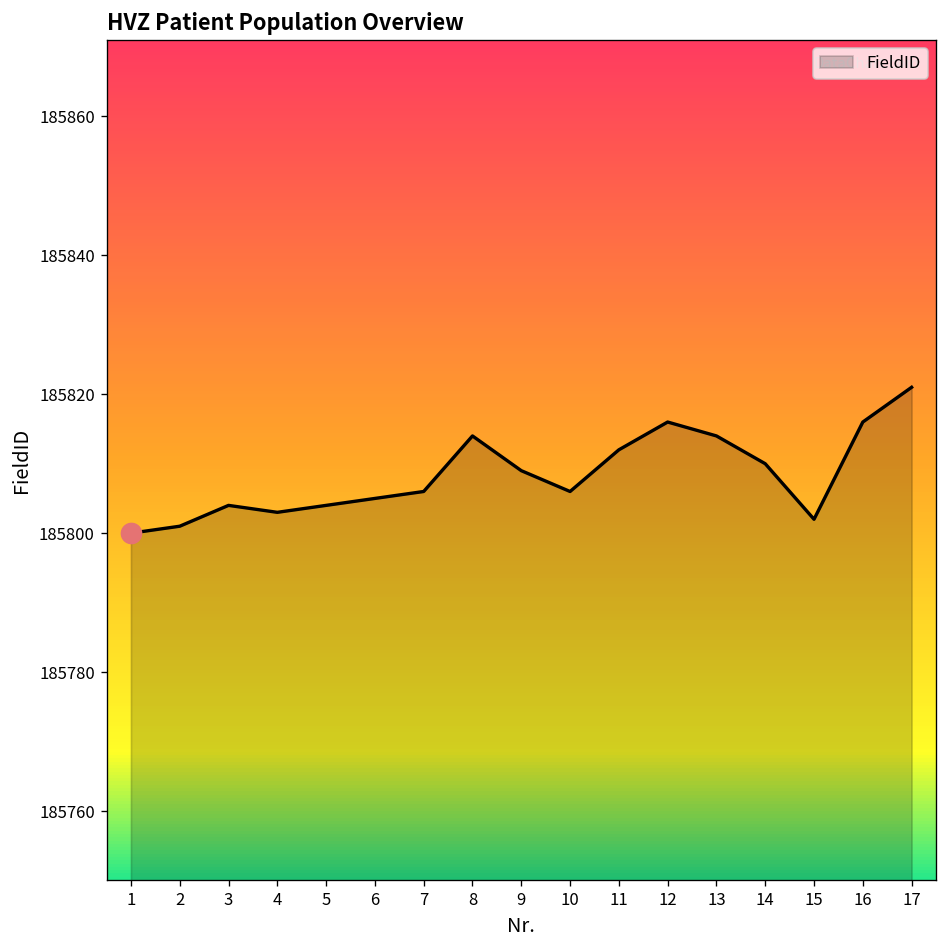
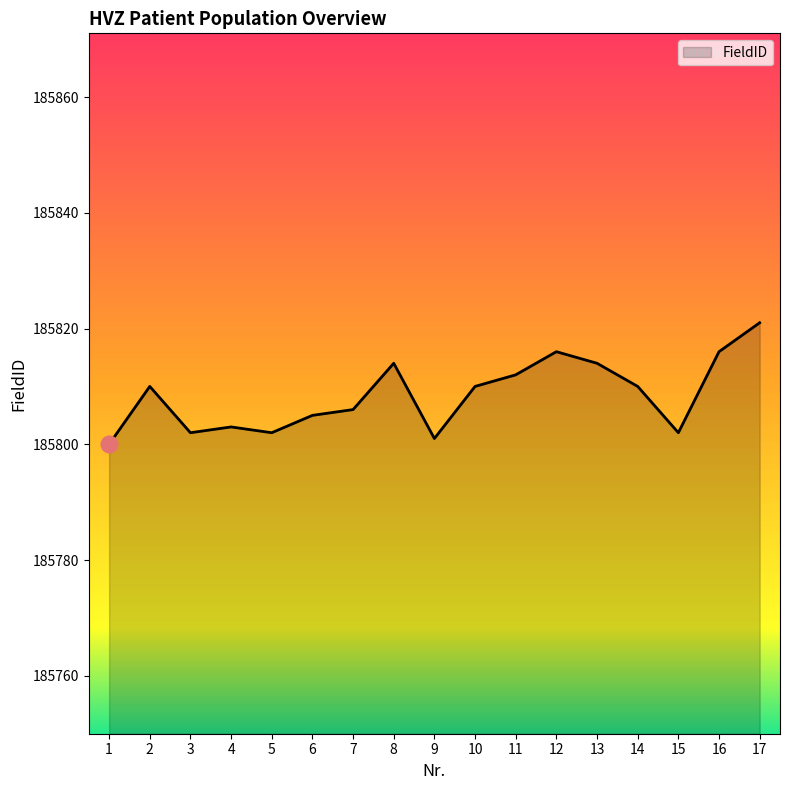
FieldID, 2: 185801 -> 185810
FieldID, 3: 185804 -> 185802
FieldID, 5: 185804 -> 185802
FieldID, 9: 185809 -> 185801
FieldID, 10: 185806 -> 185810
